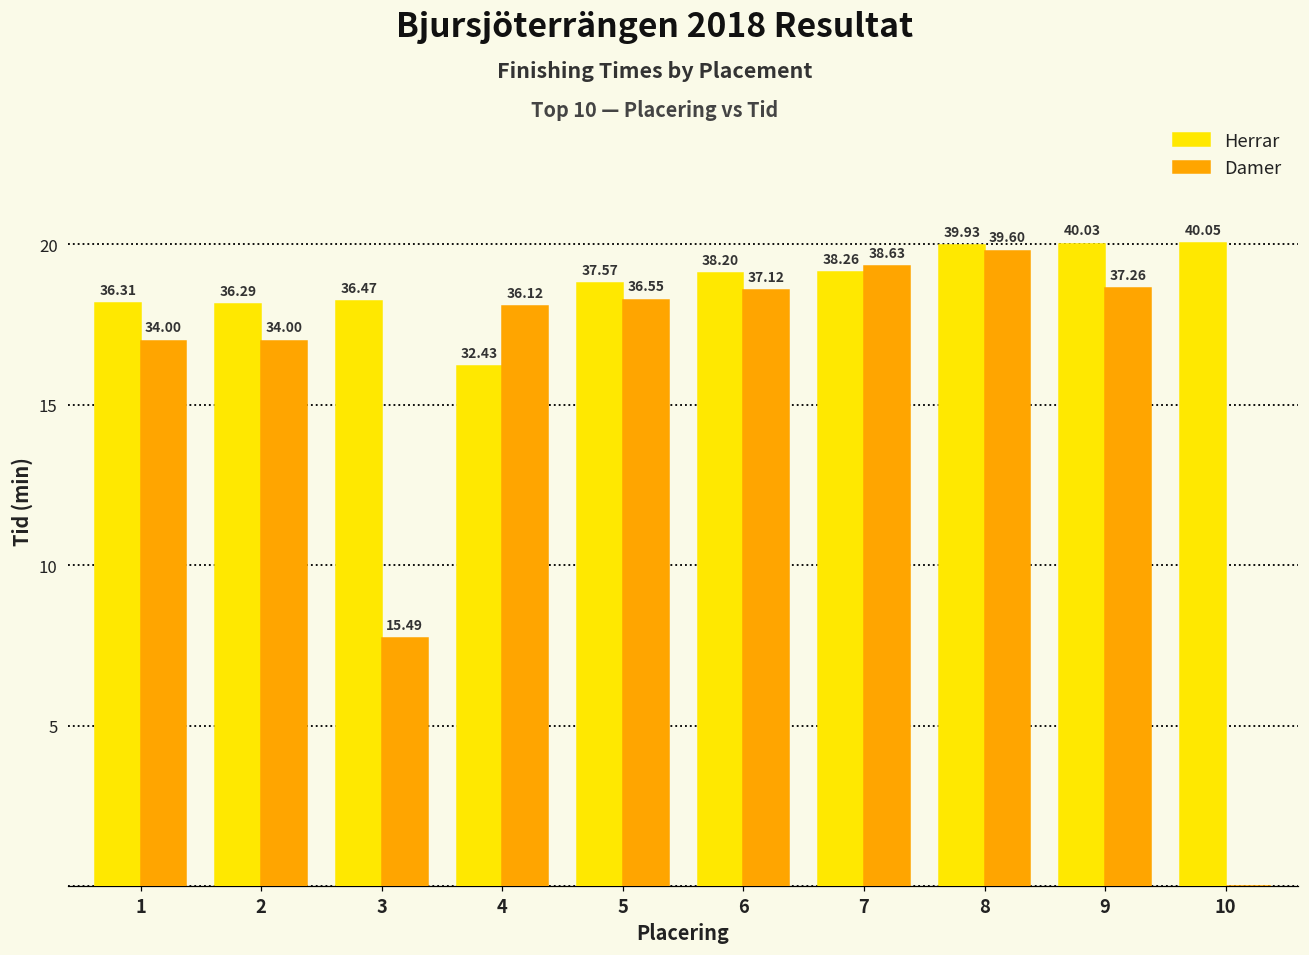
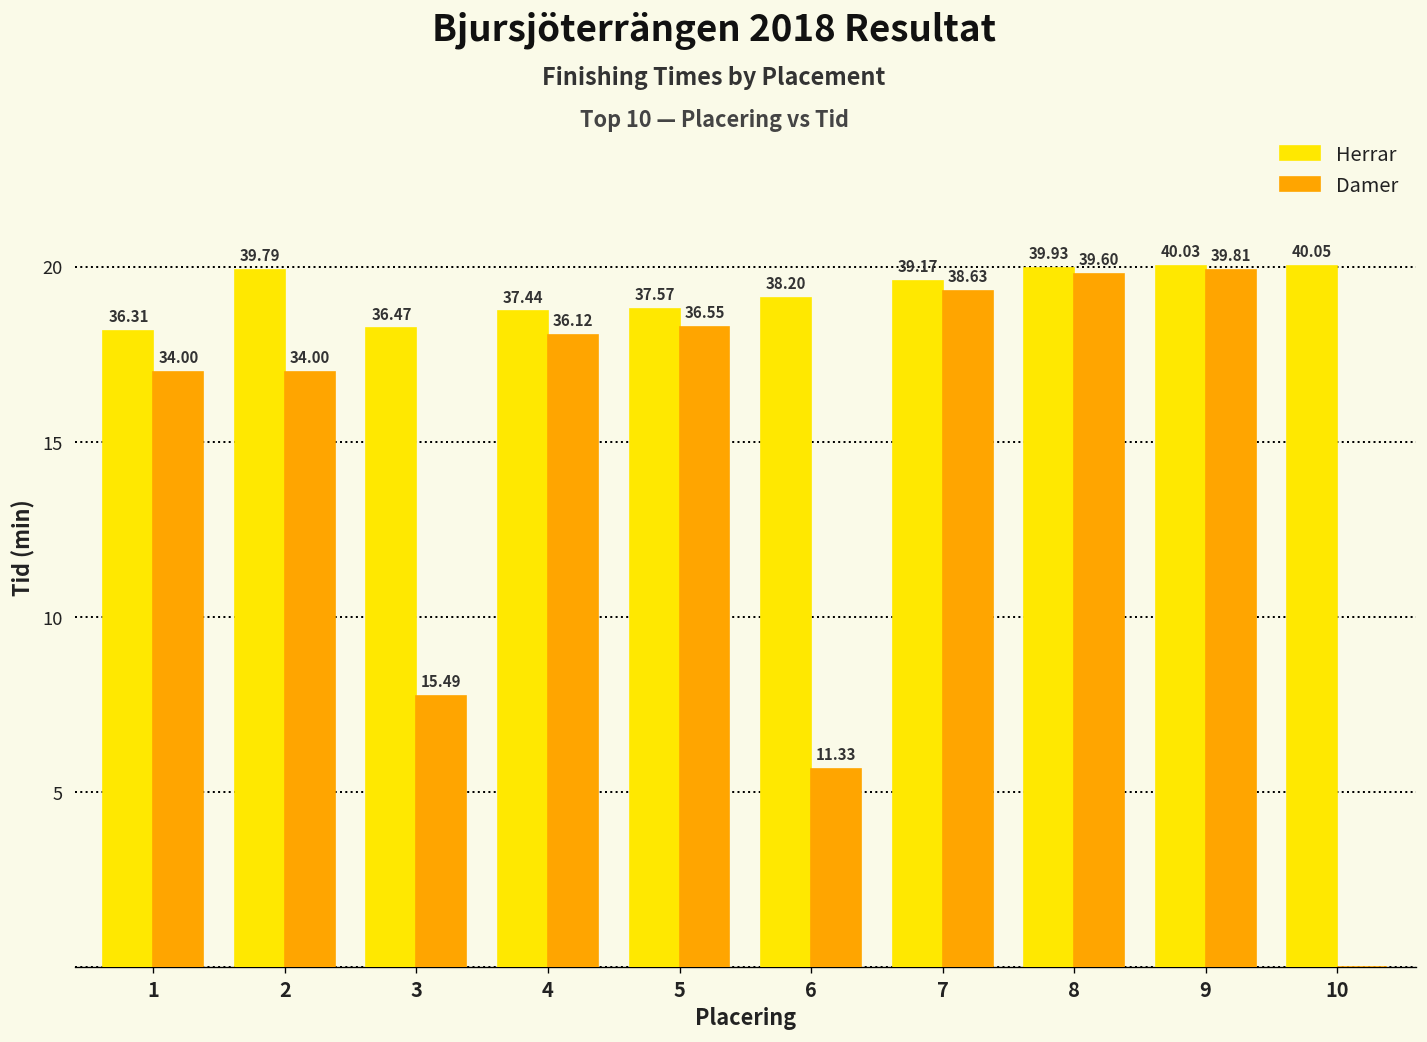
Herrar, 2: 36.29 -> 39.79
Herrar, 4: 32.43 -> 37.44
Damer, 6: 37.12 -> 11.33
Herrar, 7: 38.26 -> 39.17
Damer, 9: 37.26 -> 39.81
